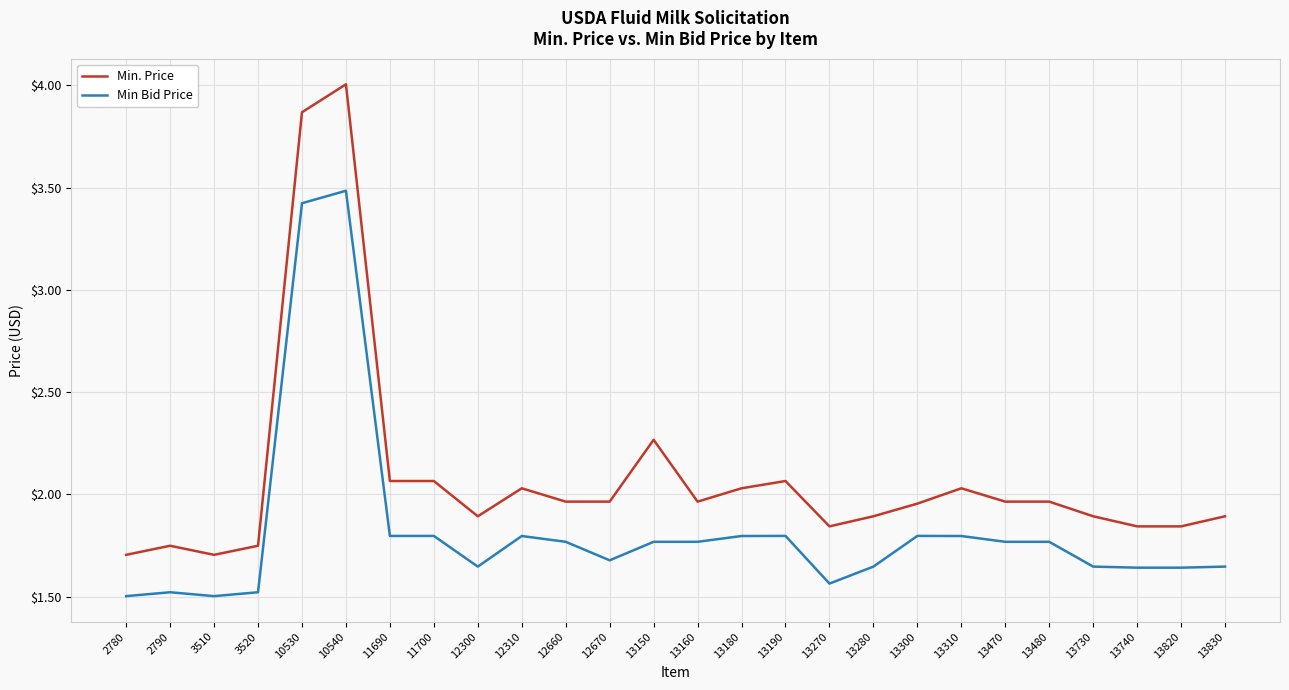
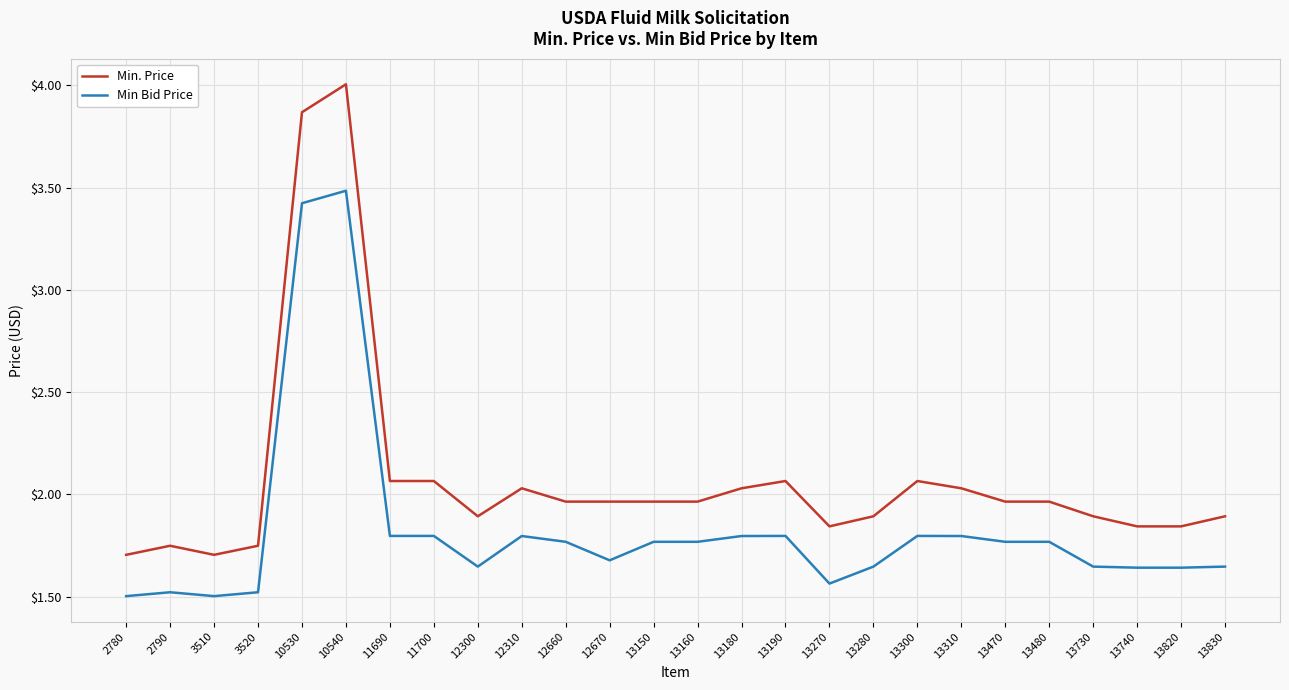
Min. Price, 13150: $2.27 -> $1.96
Min. Price, 13300: $1.95 -> $2.07
